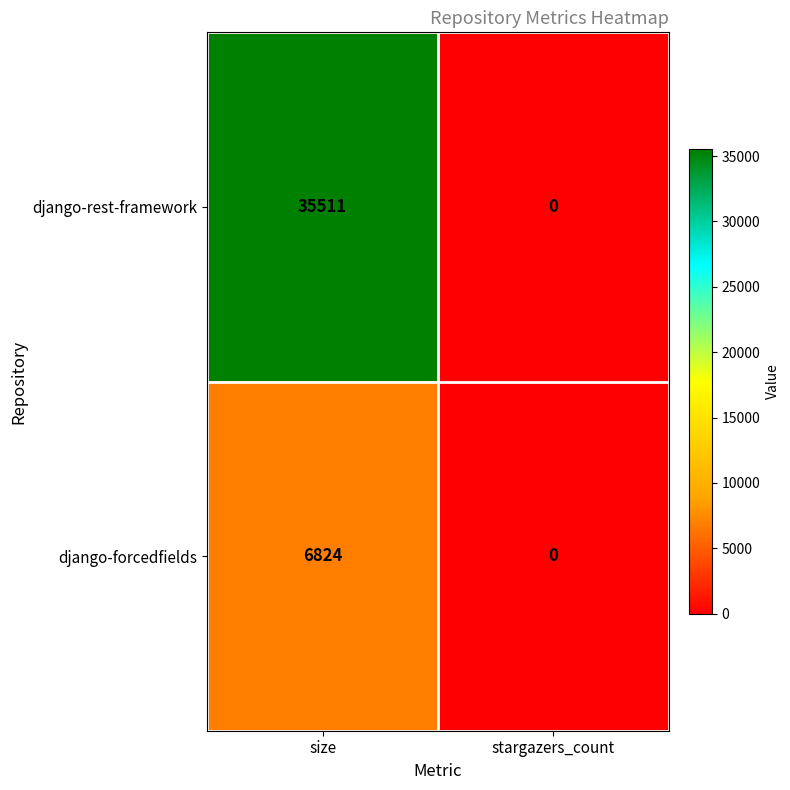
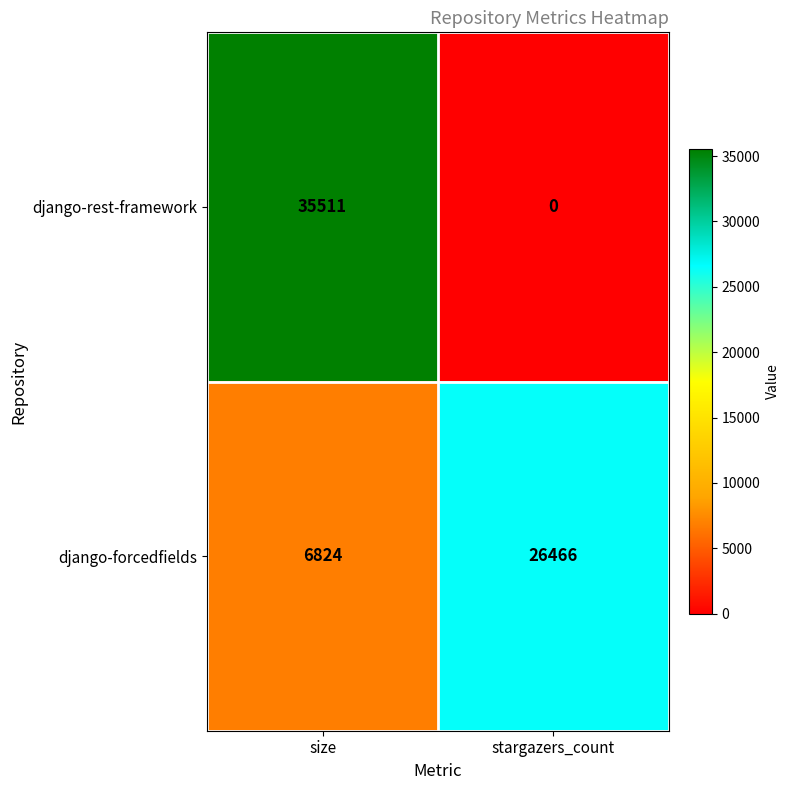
django-forcedfields, stargazers_count: 0 -> 26466
